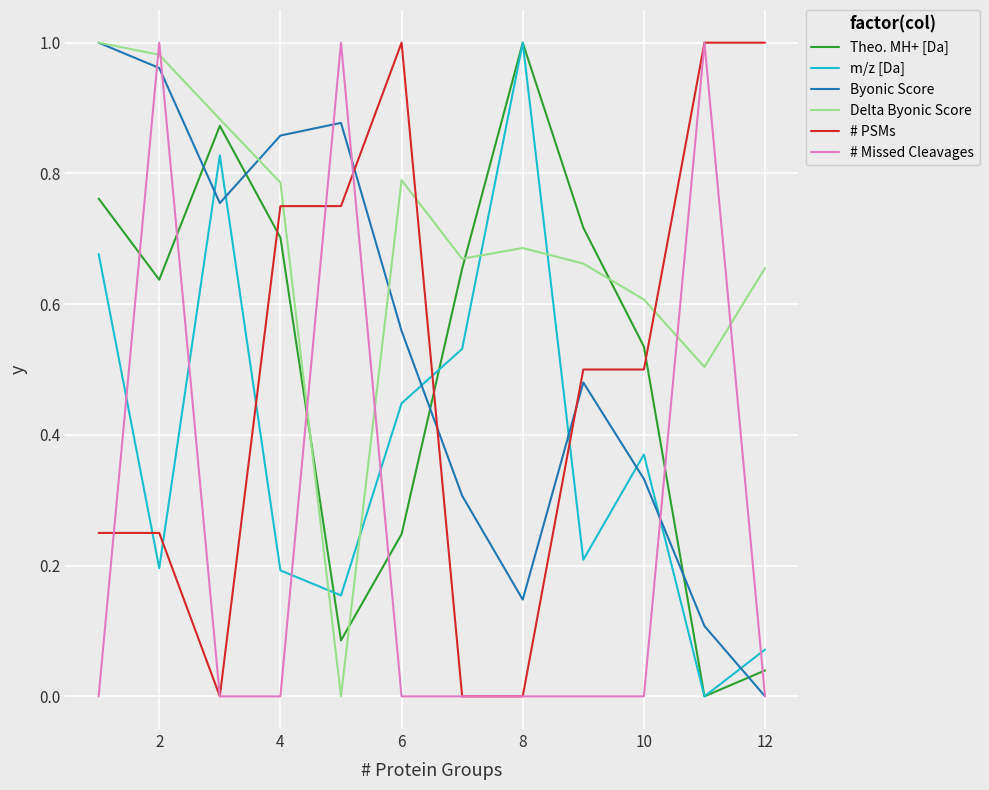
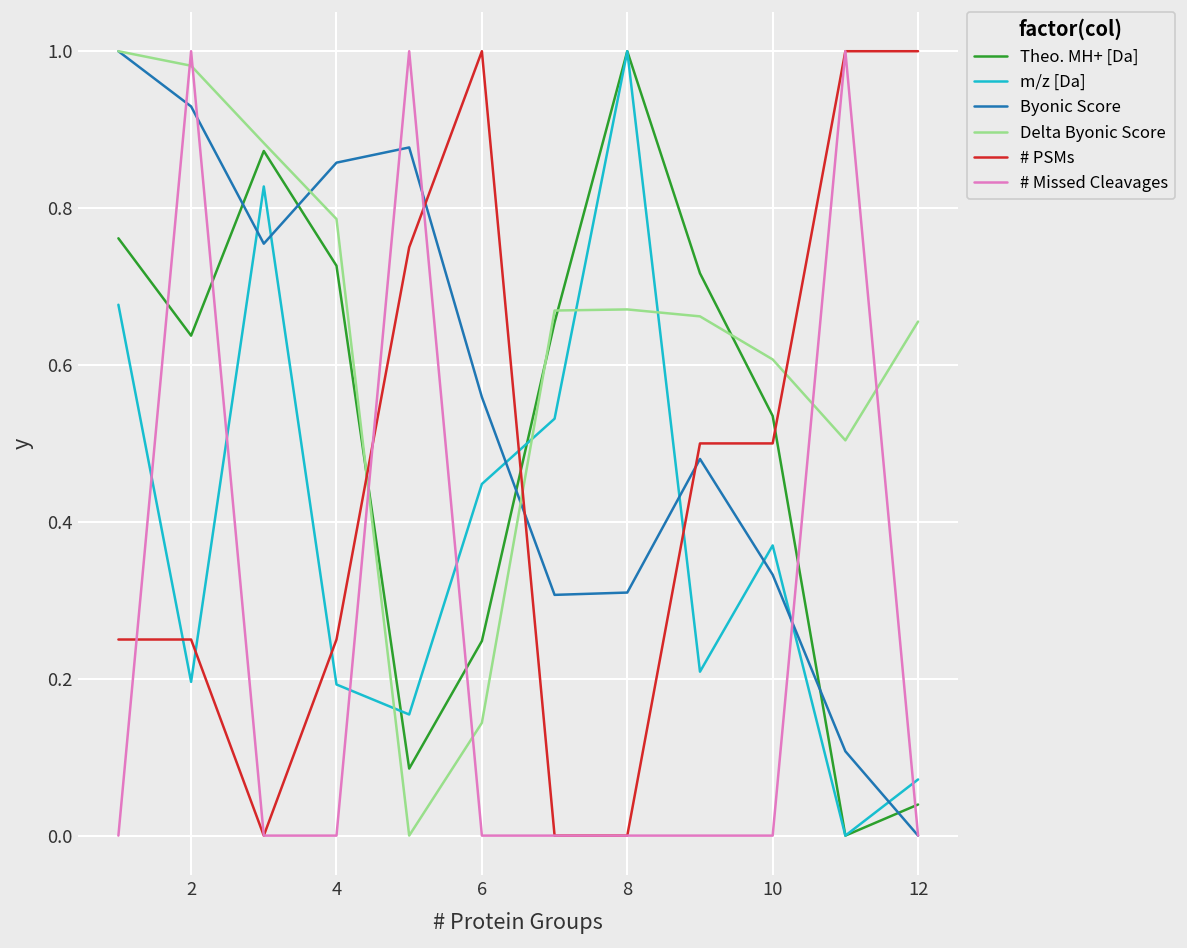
Byonic Score, 2: 0.96 -> 0.93
Theo. MH+ [Da], 4: 0.70 -> 0.73
# PSMs, 4: 0.75 -> 0.25
Delta Byonic Score, 6: 0.79 -> 0.14
Byonic Score, 8: 0.15 -> 0.31
Delta Byonic Score, 8: 0.69 -> 0.67
